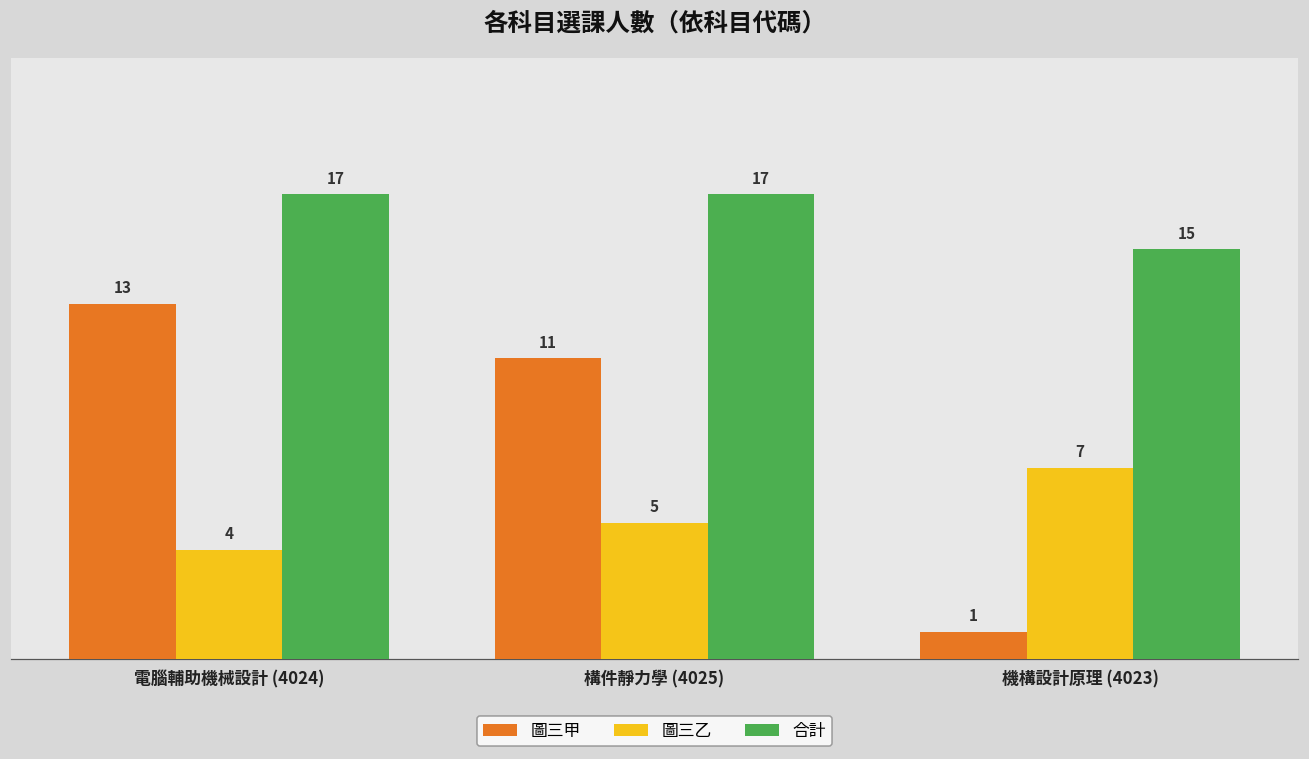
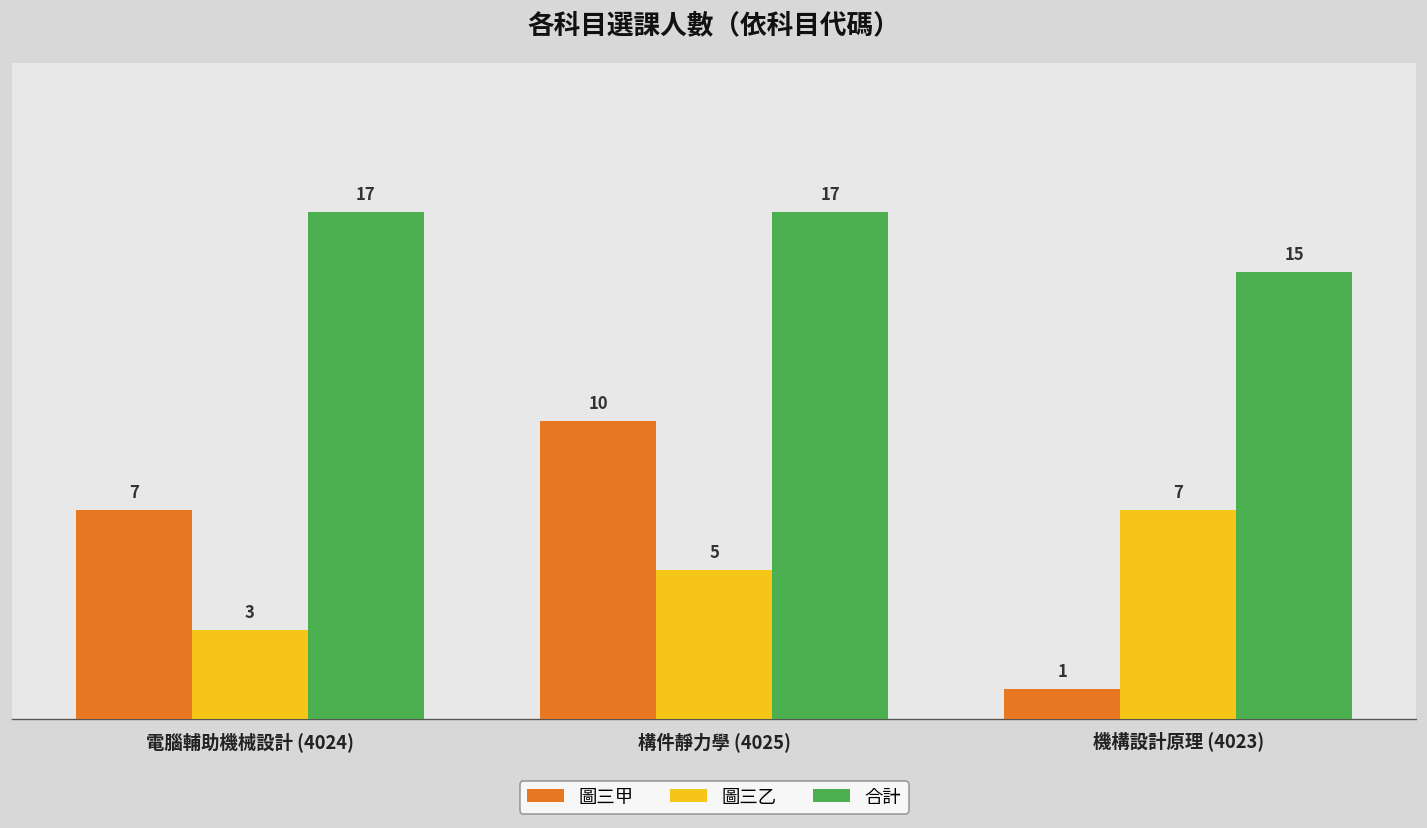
圖三甲, 電腦輔助機械設計 (4024): 13 -> 7
圖三乙, 電腦輔助機械設計 (4024): 4 -> 3
圖三甲, 構件靜力學 (4025): 11 -> 10
